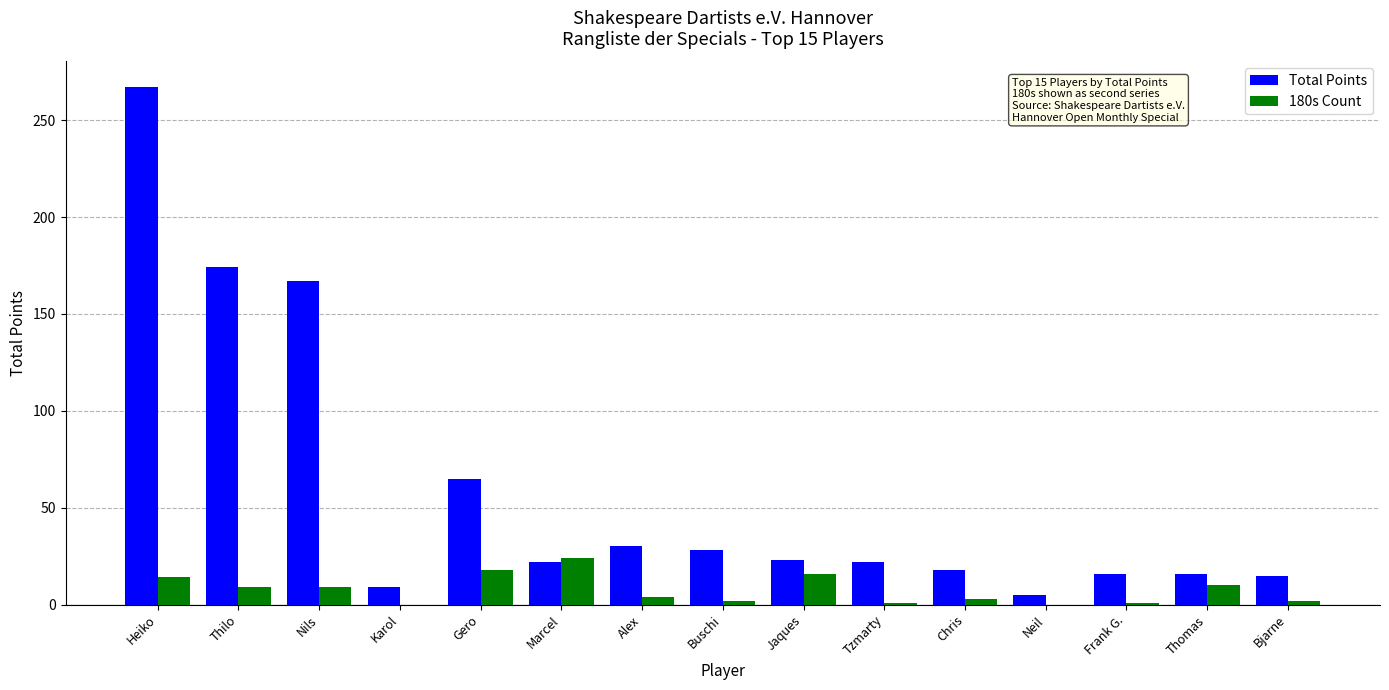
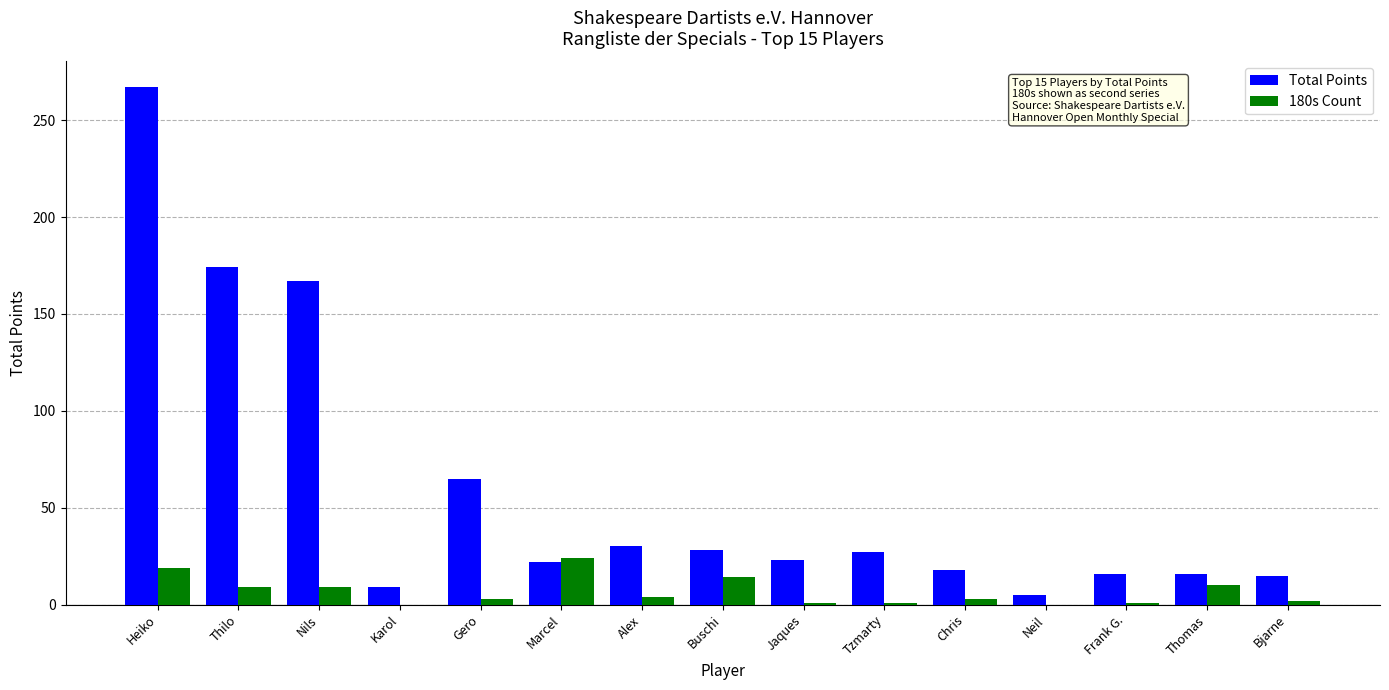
180s Count, Heiko: 14 -> 19
180s Count, Gero: 18 -> 3
180s Count, Buschi: 2 -> 14
180s Count, Jaques: 16 -> 1
Total Points, Tzmarty: 22 -> 27
